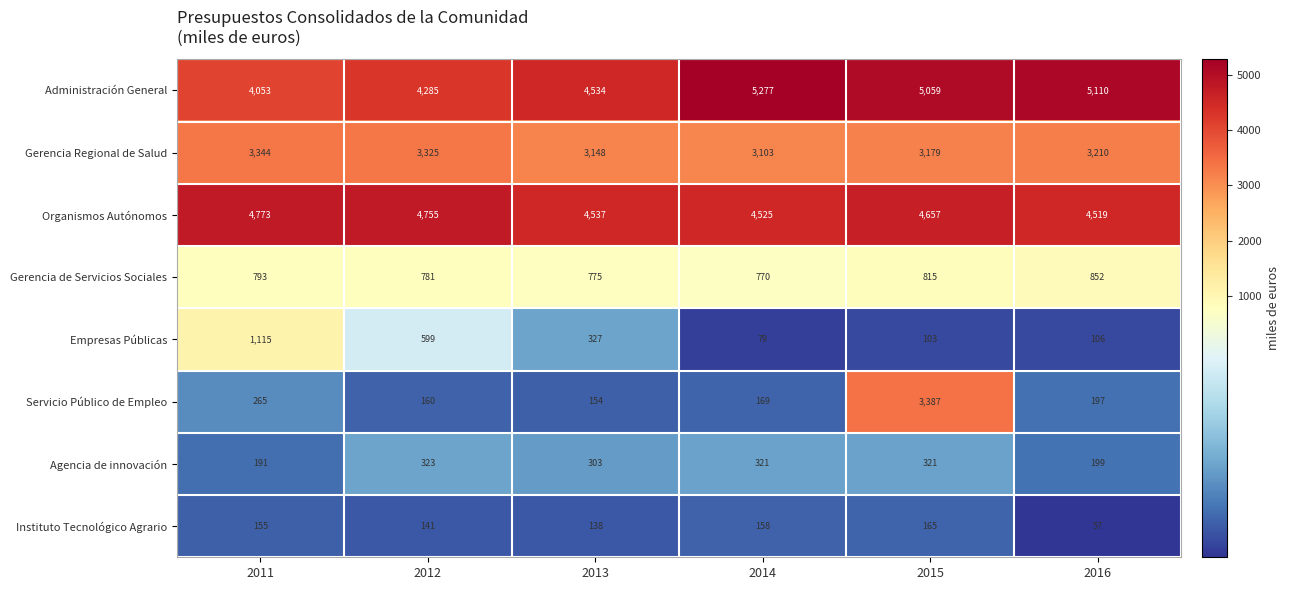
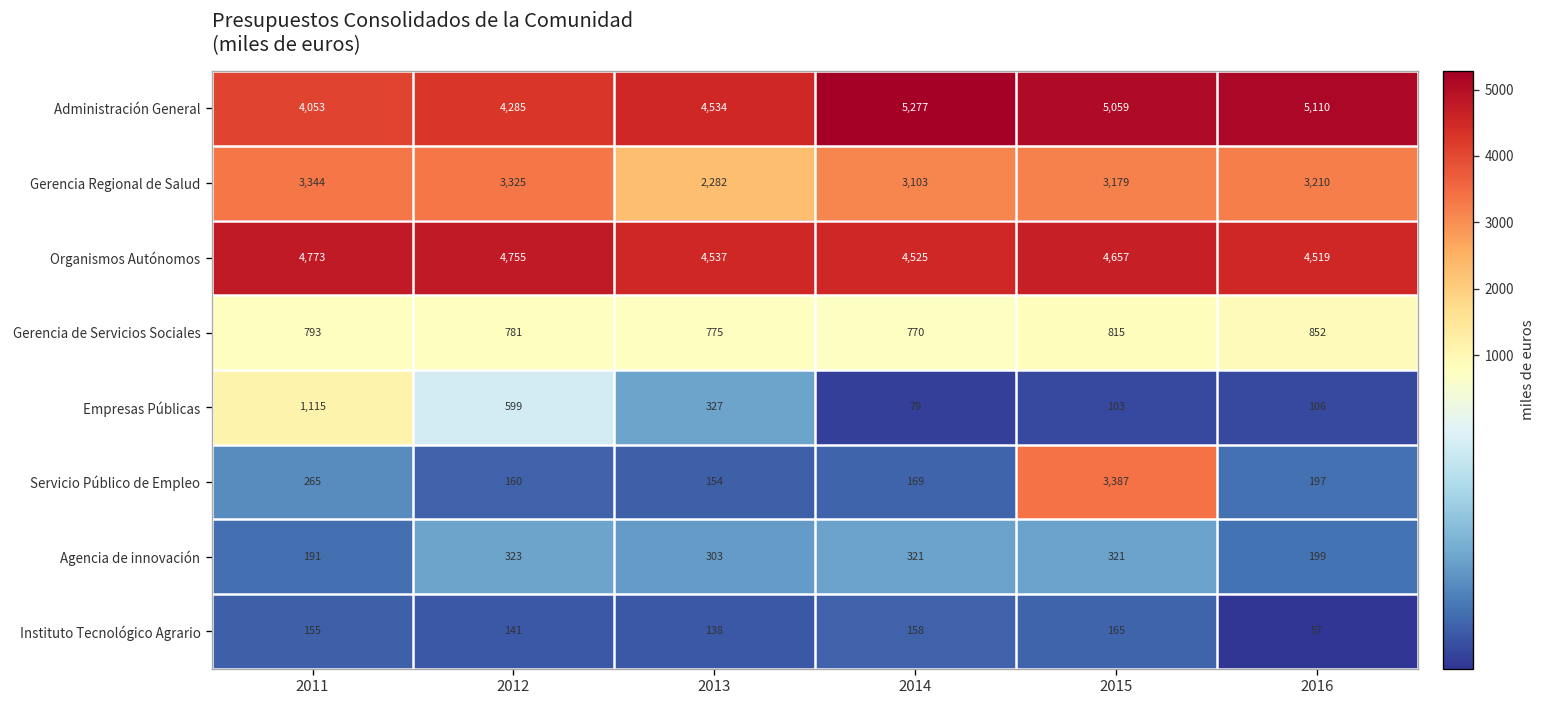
Gerencia Regional de Salud, 2013: 3,148 -> 2,282
